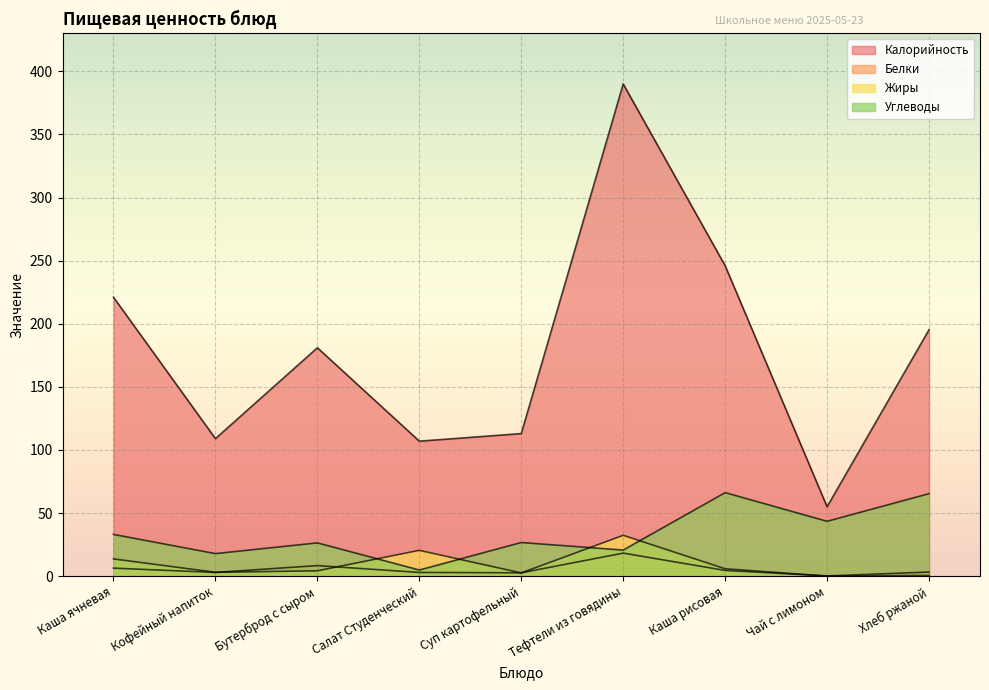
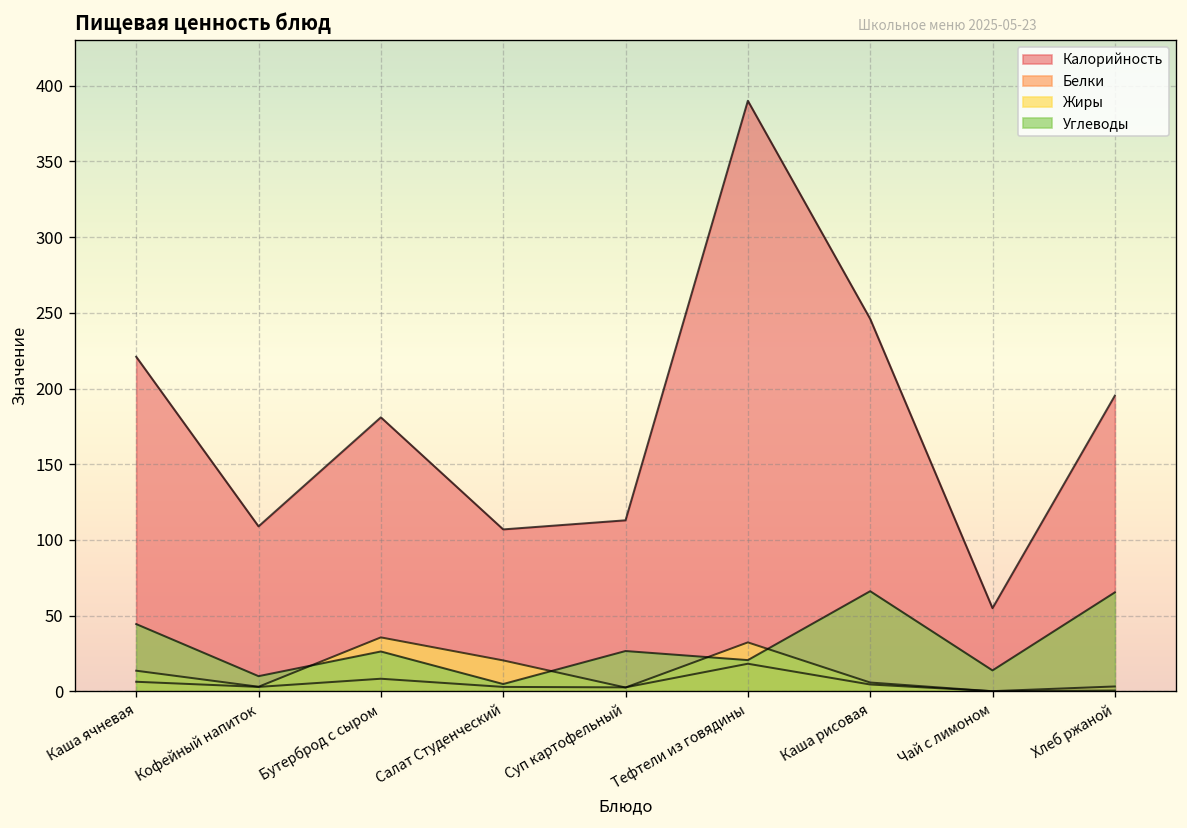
Углеводы, Каша ячневая: 33 -> 45
Углеводы, Кофейный напиток: 18 -> 10
Жиры, Бутерброд с сыром: 4 -> 36
Углеводы, Чай с лимоном: 44 -> 14
